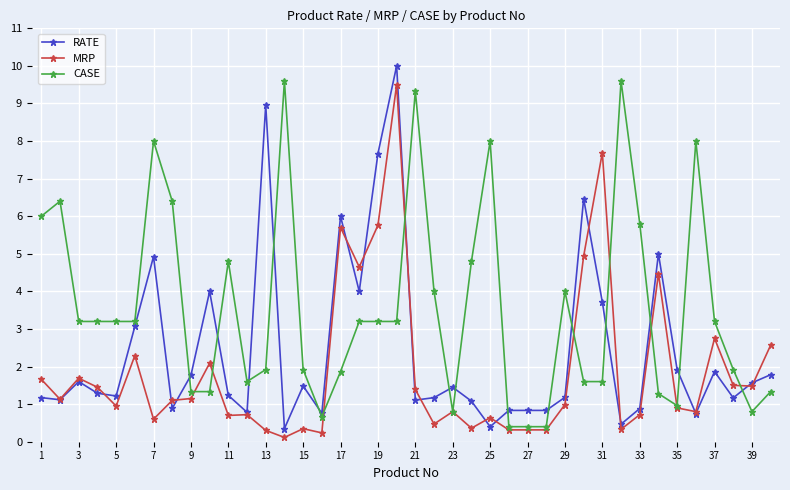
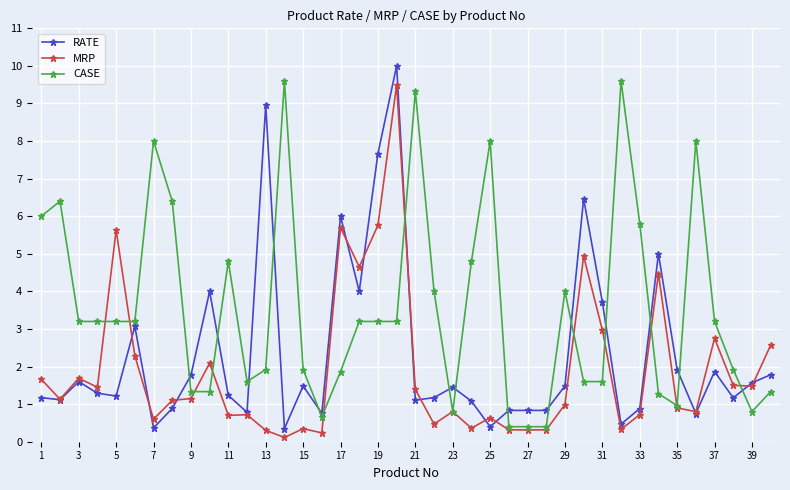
MRP, 5: 1.0 -> 5.6
RATE, 7: 4.9 -> 0.4
RATE, 29: 1.2 -> 1.5
MRP, 31: 7.7 -> 3.0
